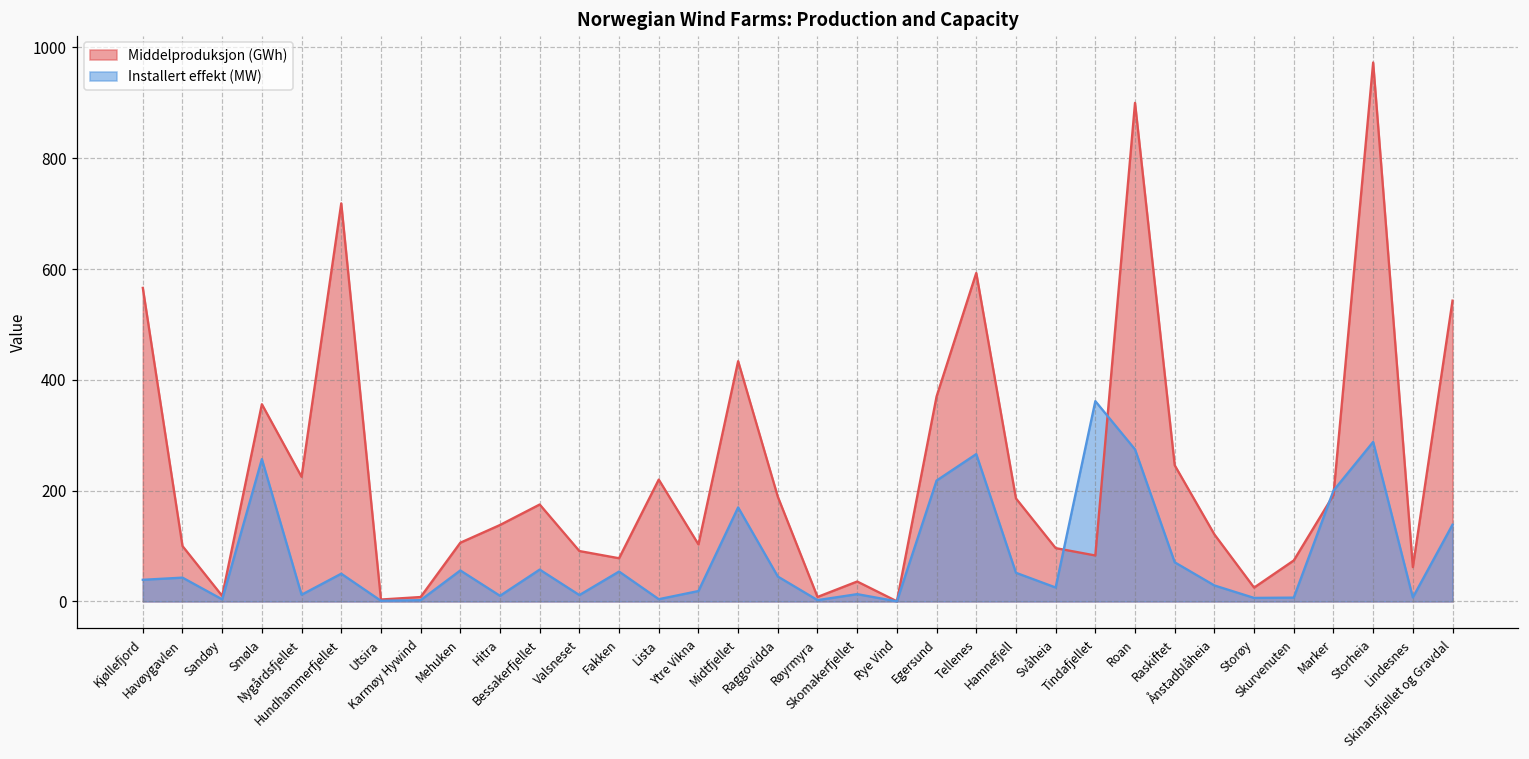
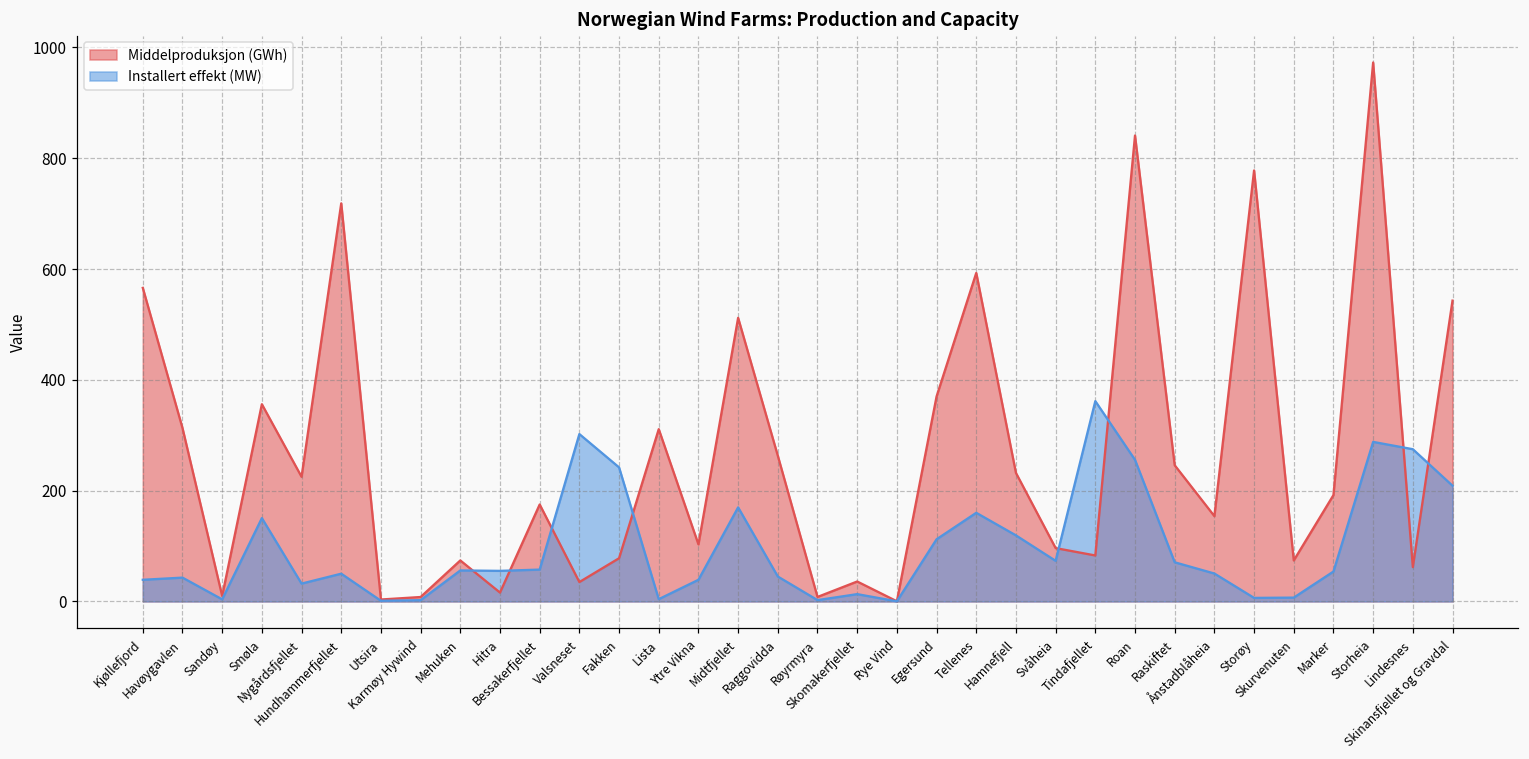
Middelproduksjon (GWh), Havøygavlen: 100 -> 310
Installert effekt (MW), Smøla: 260 -> 150
Installert effekt (MW), Nygårdsfjellet: 10 -> 30
Middelproduksjon (GWh), Mehuken: 110 -> 70
Middelproduksjon (GWh), Hitra: 140 -> 20
Installert effekt (MW), Hitra: 10 -> 60
Middelproduksjon (GWh), Valsneset: 90 -> 40
Installert effekt (MW), Valsneset: 10 -> 300
Installert effekt (MW), Fakken: 50 -> 240
Middelproduksjon (GWh), Lista: 220 -> 310
Installert effekt (MW), Ytre Vikna: 20 -> 40
Middelproduksjon (GWh), Midtfjellet: 430 -> 510
Middelproduksjon (GWh), Raggovidda: 190 -> 260
Installert effekt (MW), Egersund: 220 -> 110
Installert effekt (MW), Tellenes: 270 -> 160
Middelproduksjon (GWh), Hamnefjell: 190 -> 230
Installert effekt (MW), Hamnefjell: 50 -> 120
Installert effekt (MW), Svåheia: 30 -> 70
Middelproduksjon (GWh), Roan: 900 -> 840
Installert effekt (MW), Roan: 270 -> 260
Middelproduksjon (GWh), Ånstadblåheia: 120 -> 150
Installert effekt (MW), Ånstadblåheia: 30 -> 50
Middelproduksjon (GWh), Storøy: 30 -> 780
Installert effekt (MW), Marker: 200 -> 50
Installert effekt (MW), Lindesnes: 10 -> 270
Installert effekt (MW), Skinansfjellet og Gravdal: 140 -> 210
